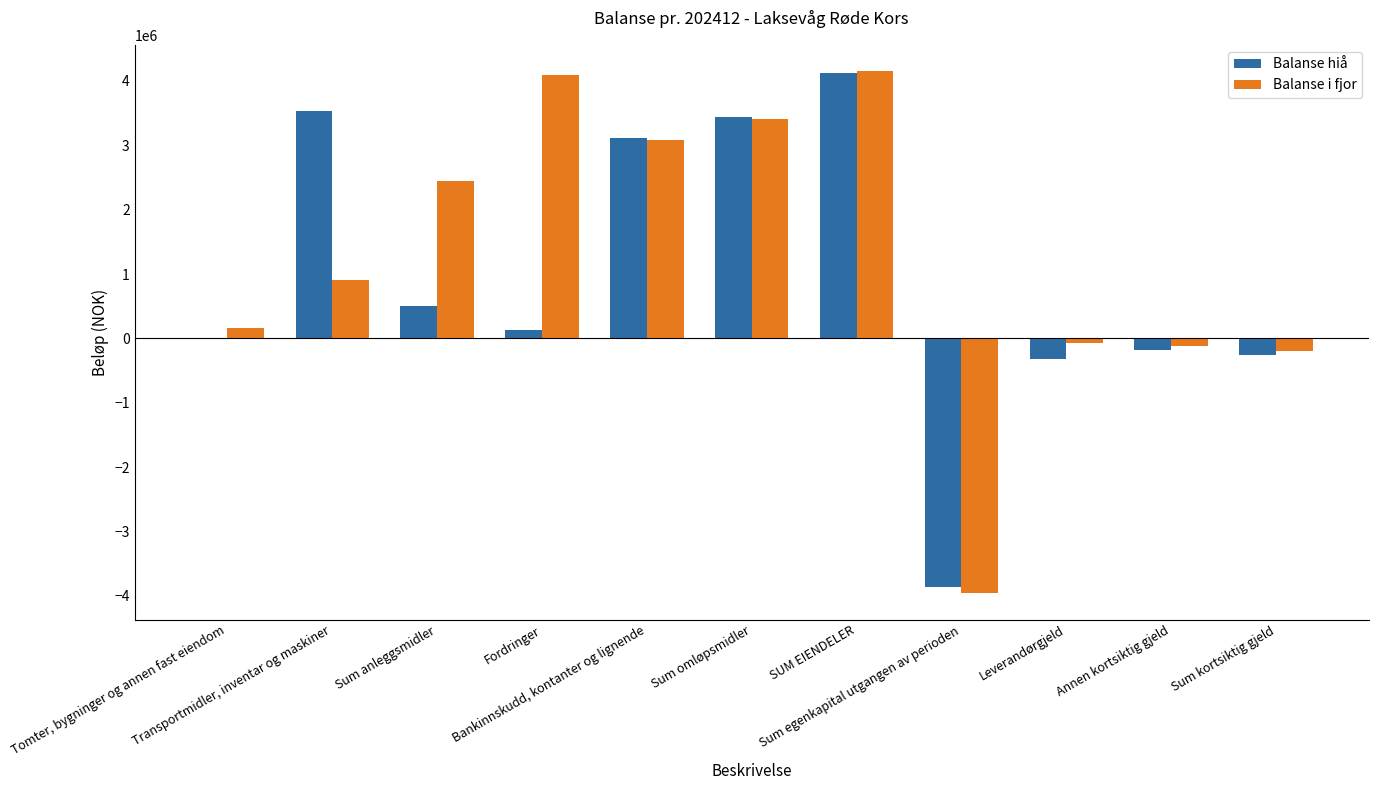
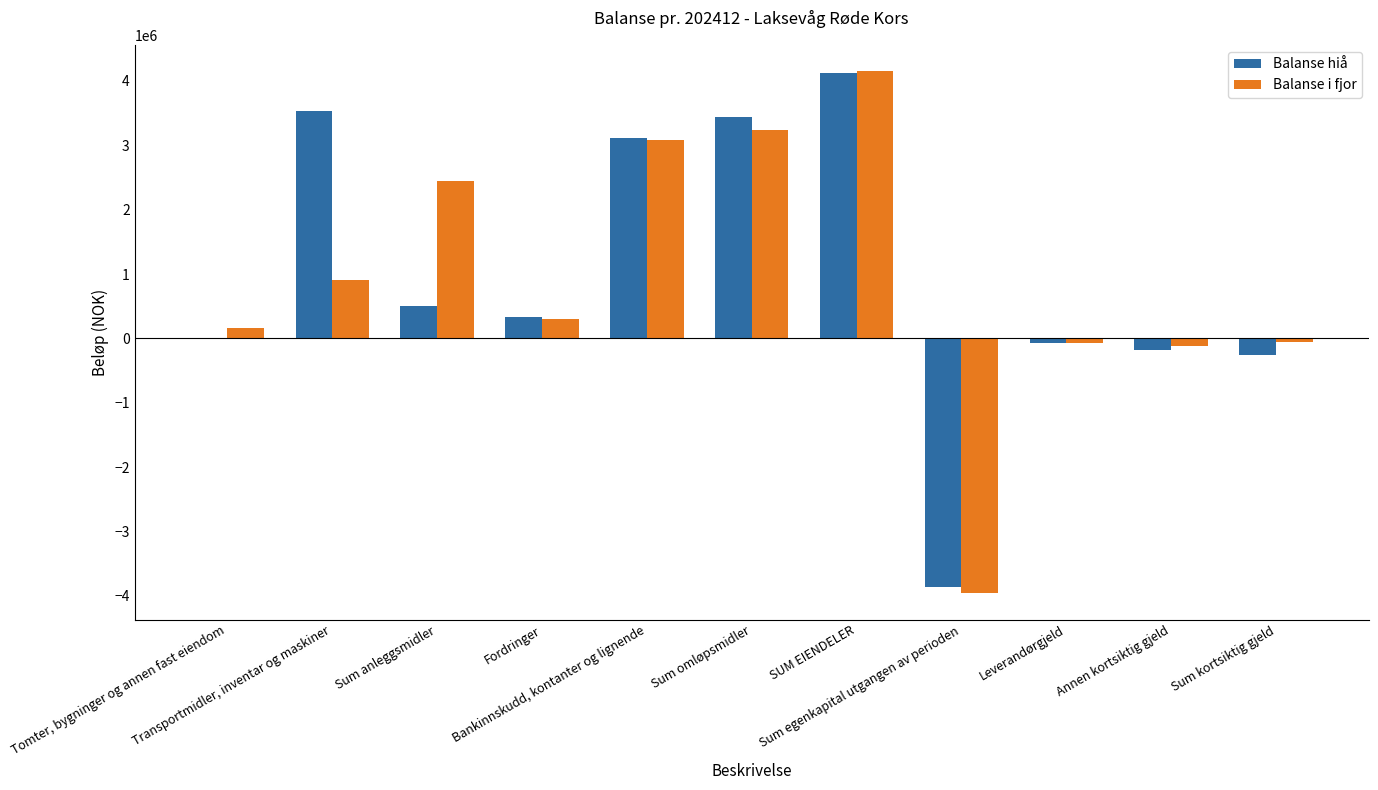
Balanse hiå, Fordringer: 100000 -> 300000
Balanse i fjor, Fordringer: 4100000 -> 300000
Balanse i fjor, Sum omløpsmidler: 3400000 -> 3200000
Balanse hiå, Leverandørgjeld: -300000 -> -100000
Balanse i fjor, Sum kortsiktig gjeld: -200000 -> -100000
